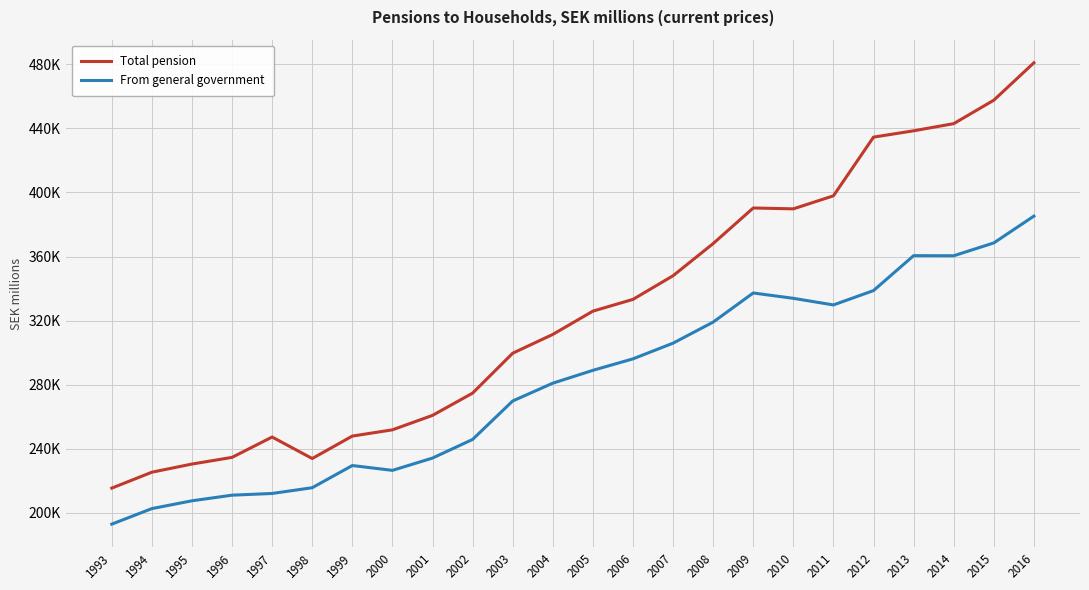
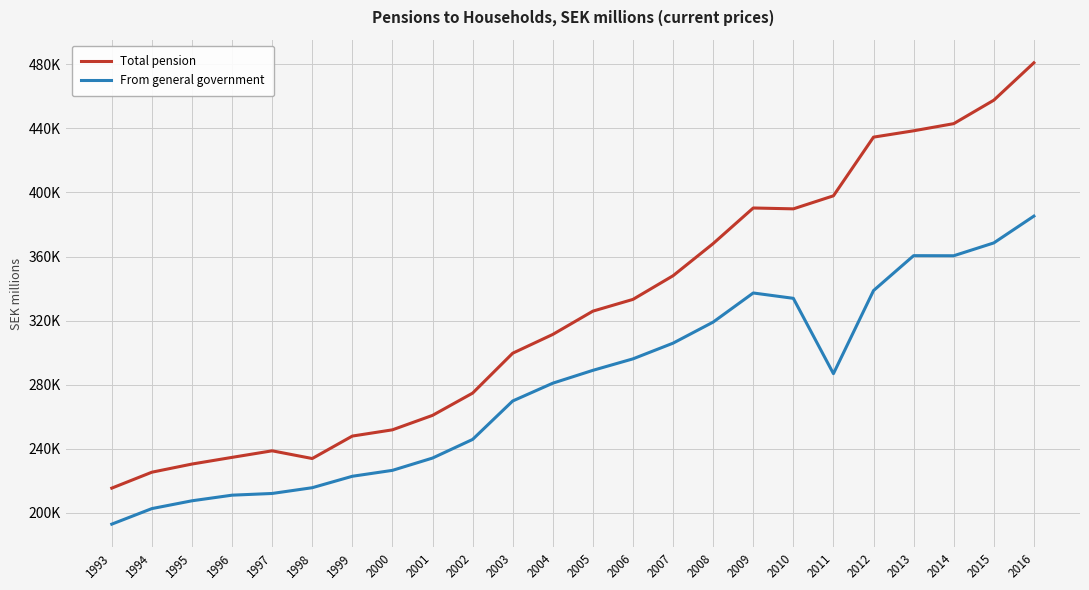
Total pension, 1997: 247000 -> 239000
From general government, 1999: 230000 -> 223000
From general government, 2011: 330000 -> 287000
